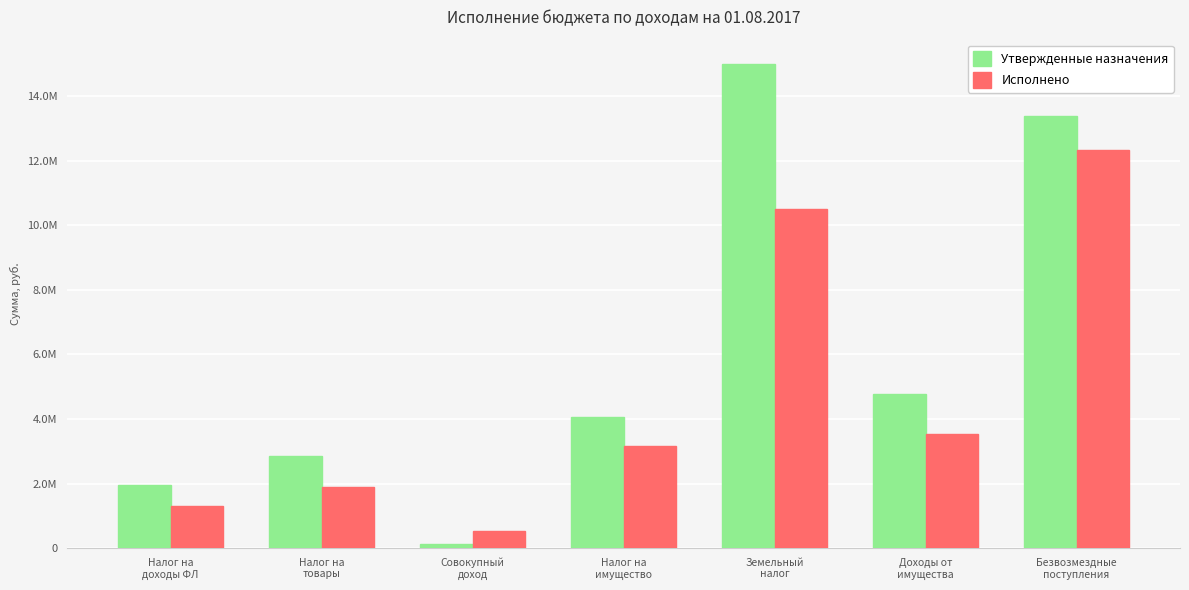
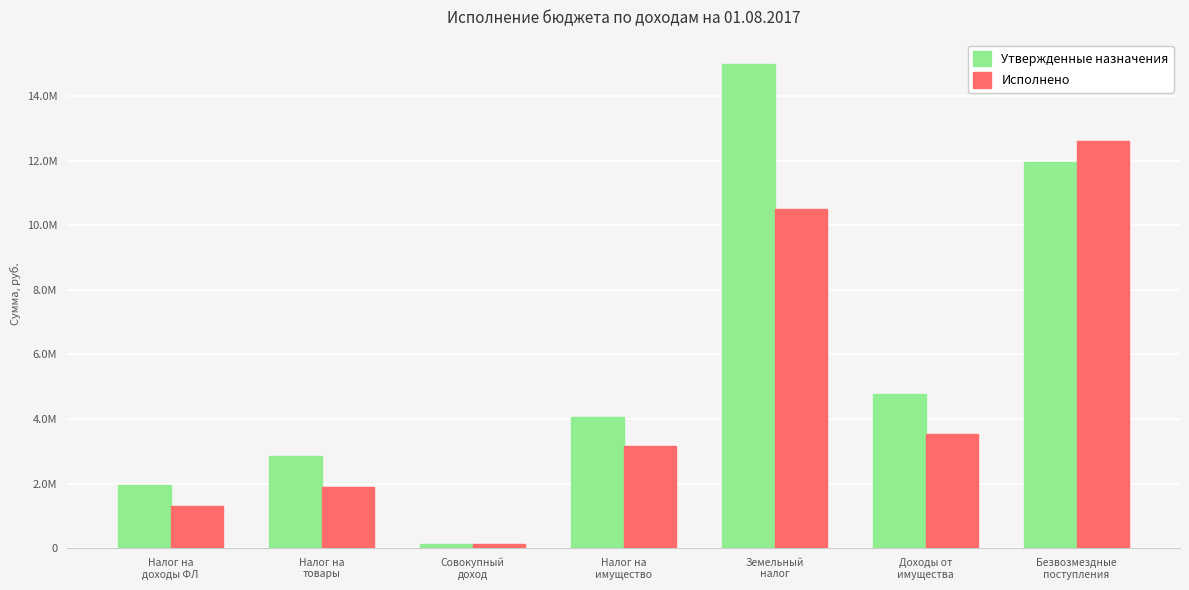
Исполнено, Совокупный доход: 500000 -> 100000
Утвержденные назначения, Безвозмездные поступления: 13400000 -> 12000000
Исполнено, Безвозмездные поступления: 12300000 -> 12600000
